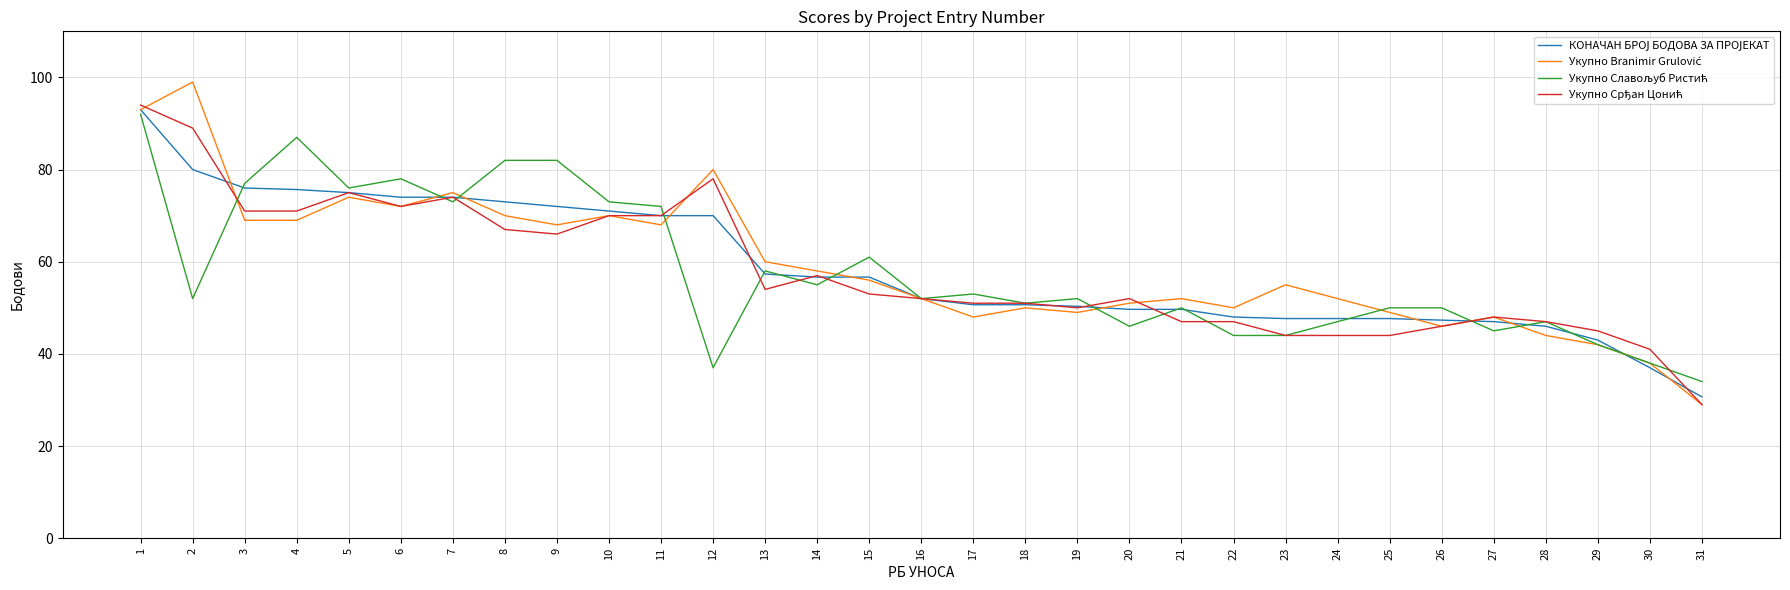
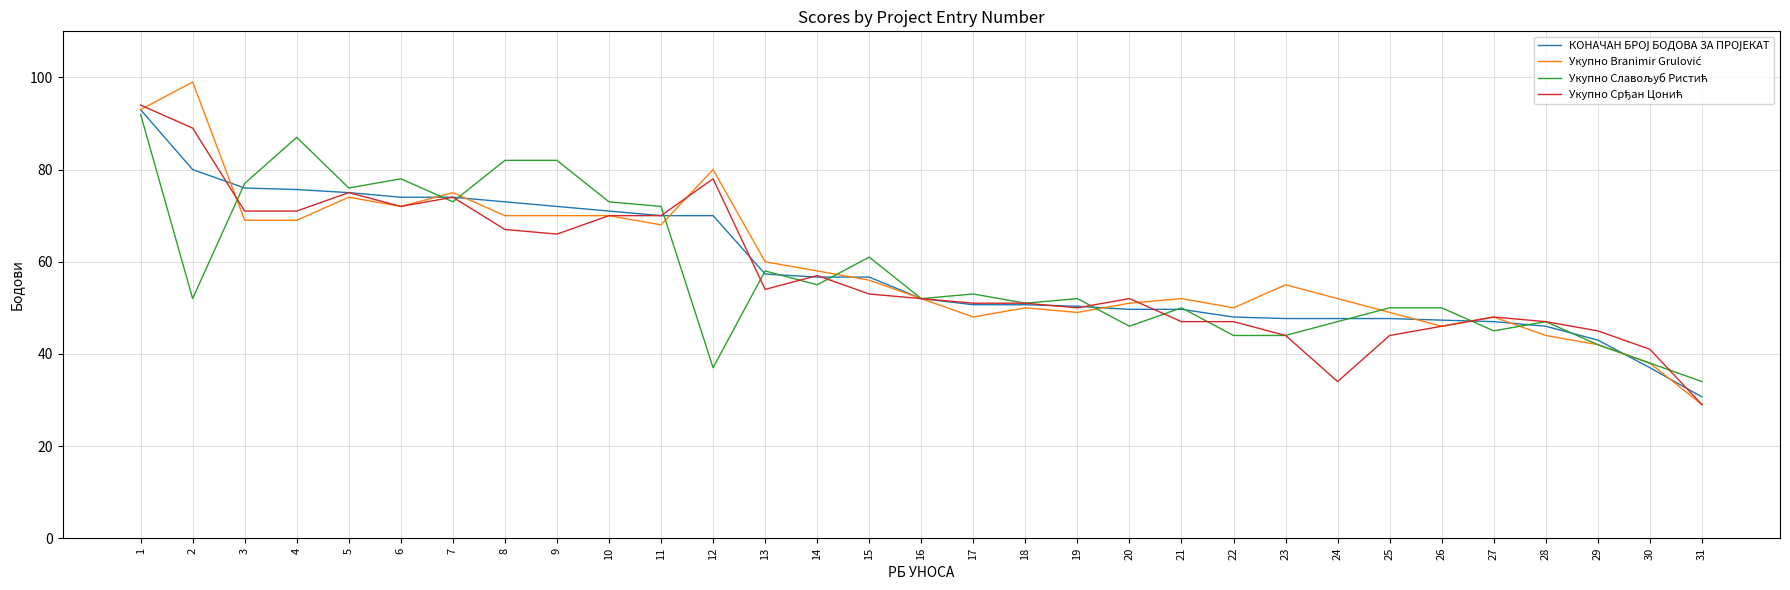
Укупно Branimir Grulović, 9: 68 -> 70
Укупно Срђан Цонић, 24: 44 -> 34
